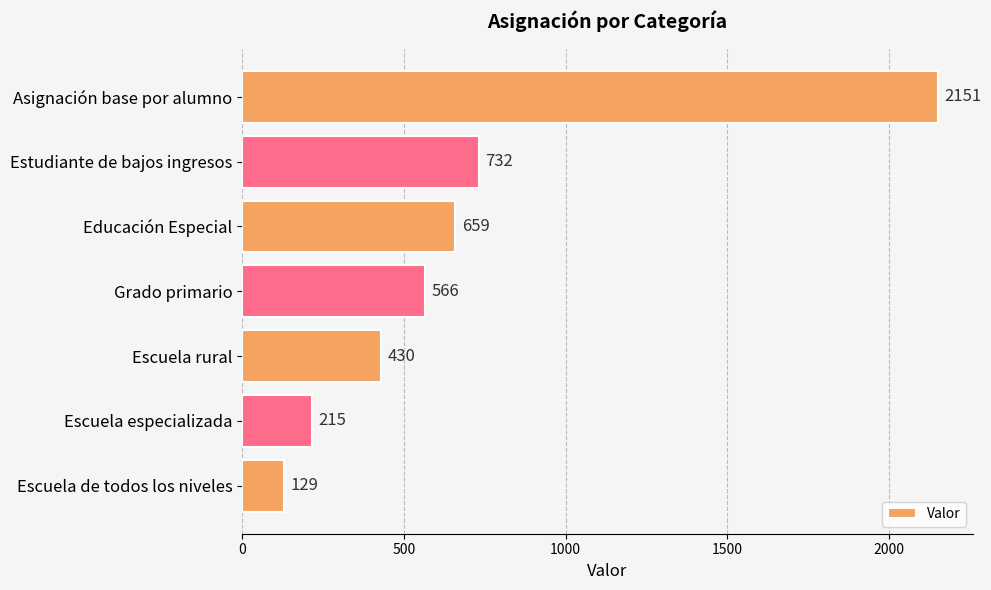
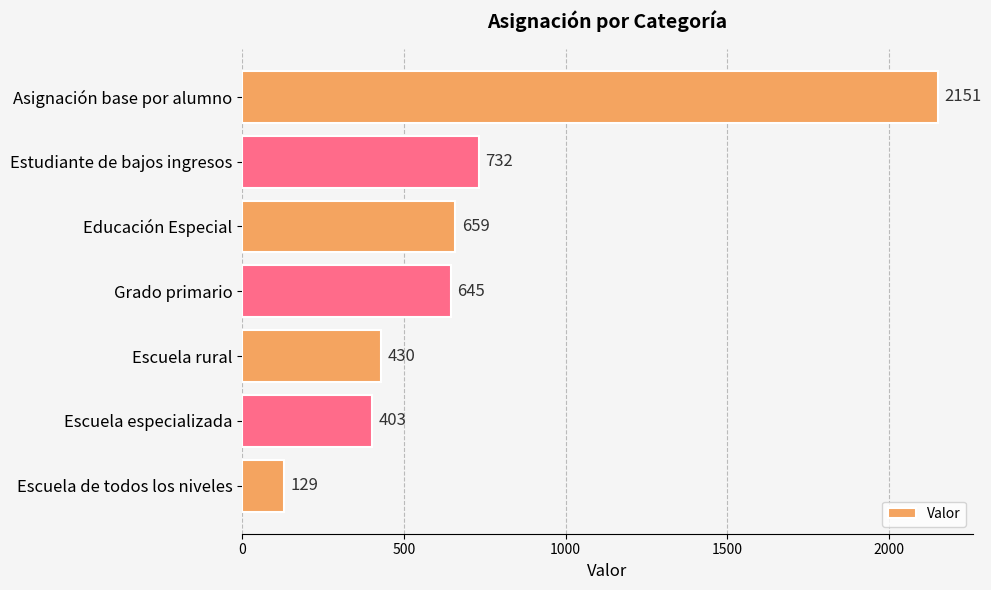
Grado primario: 566 -> 645
Escuela especializada: 215 -> 403
